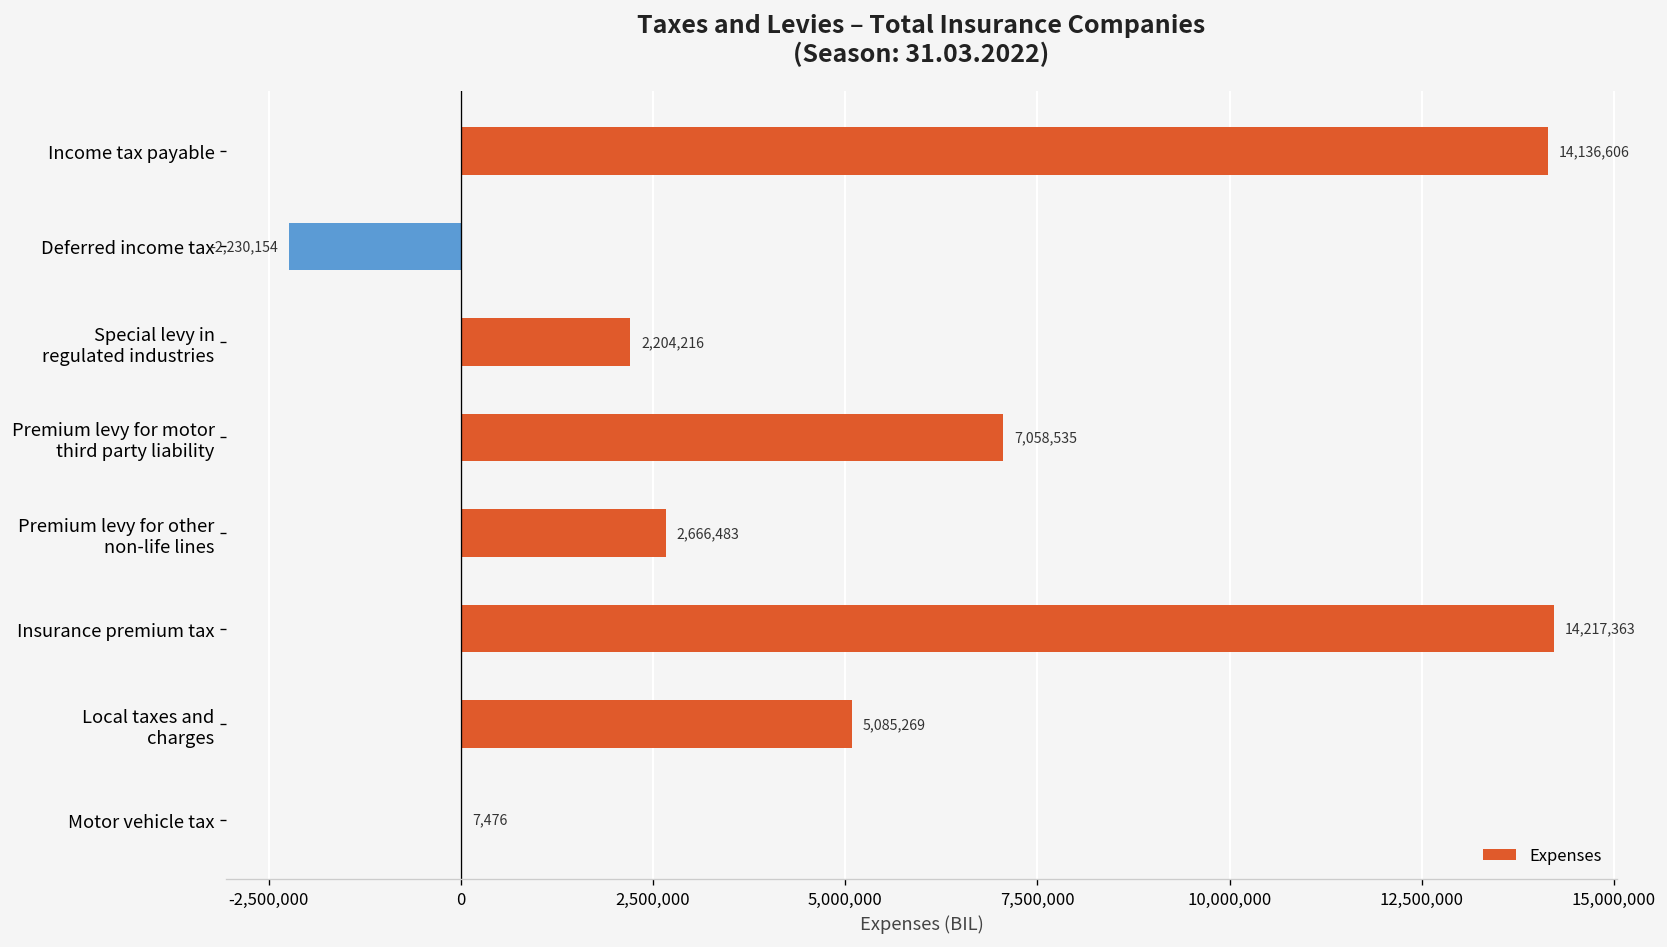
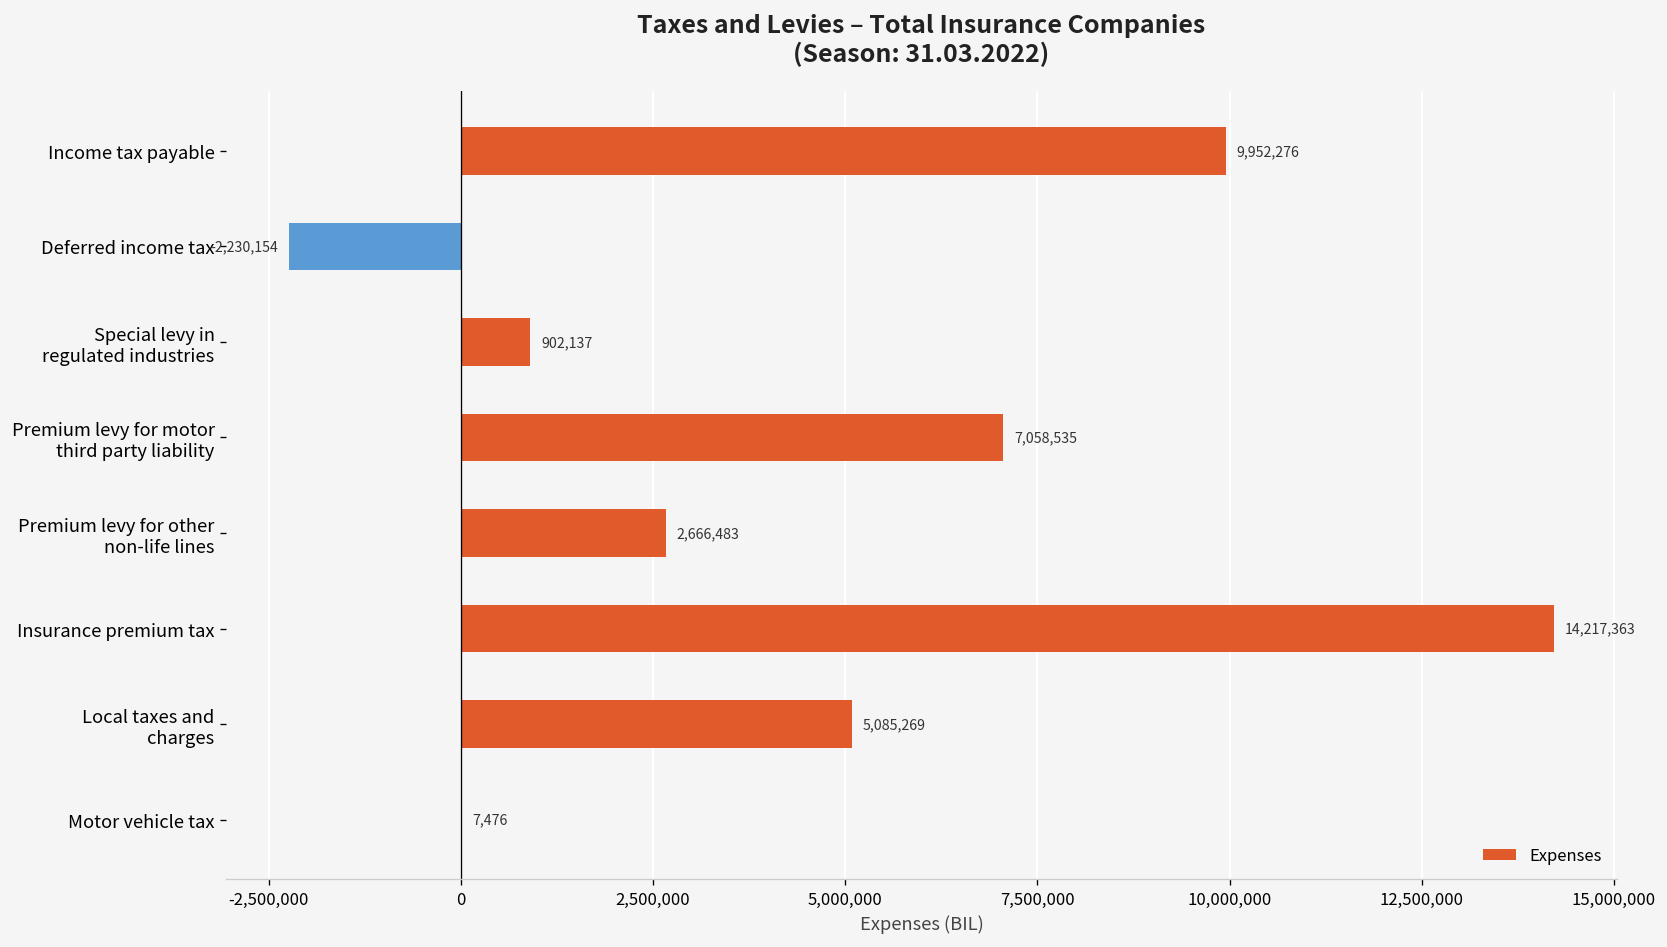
Income tax payable: 14,136,606 -> 9,952,276
Special levy in regulated industries: 2,204,216 -> 902,137
